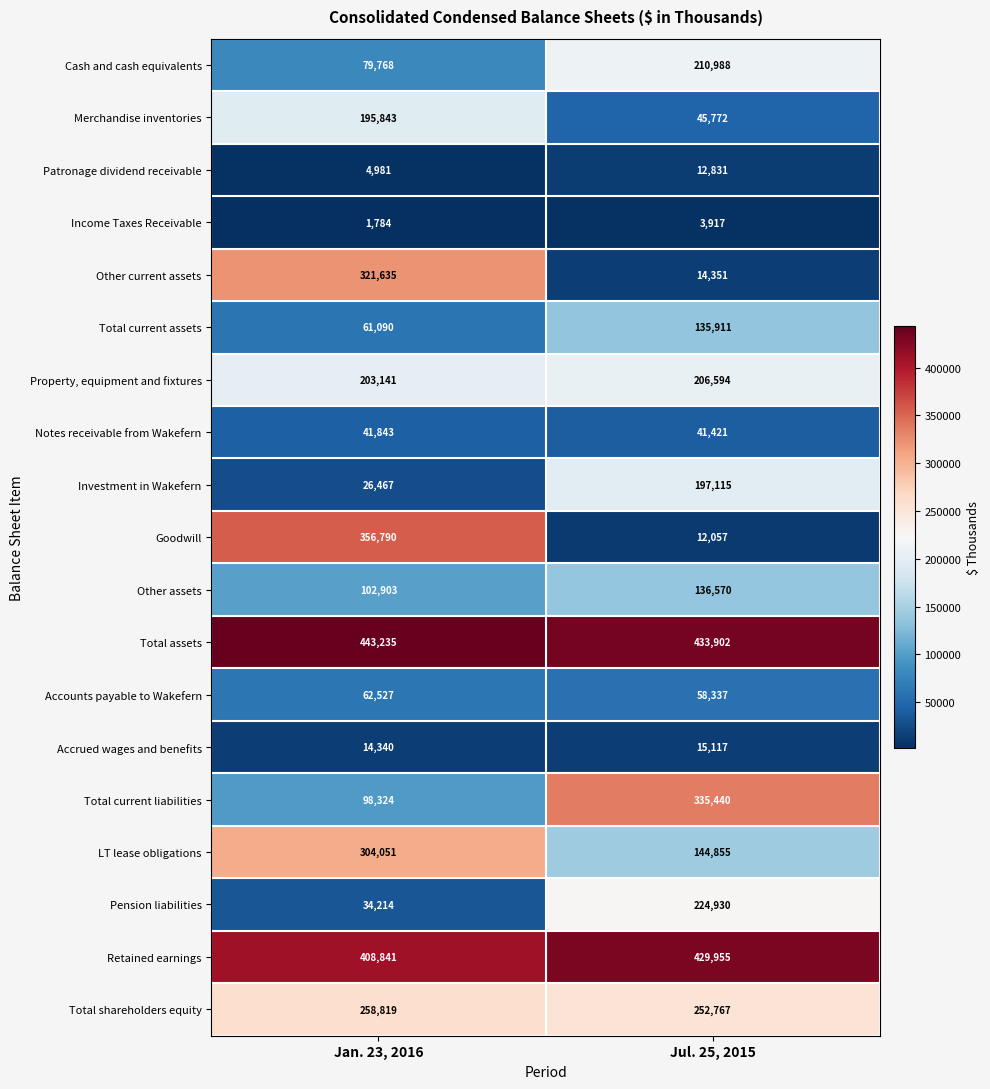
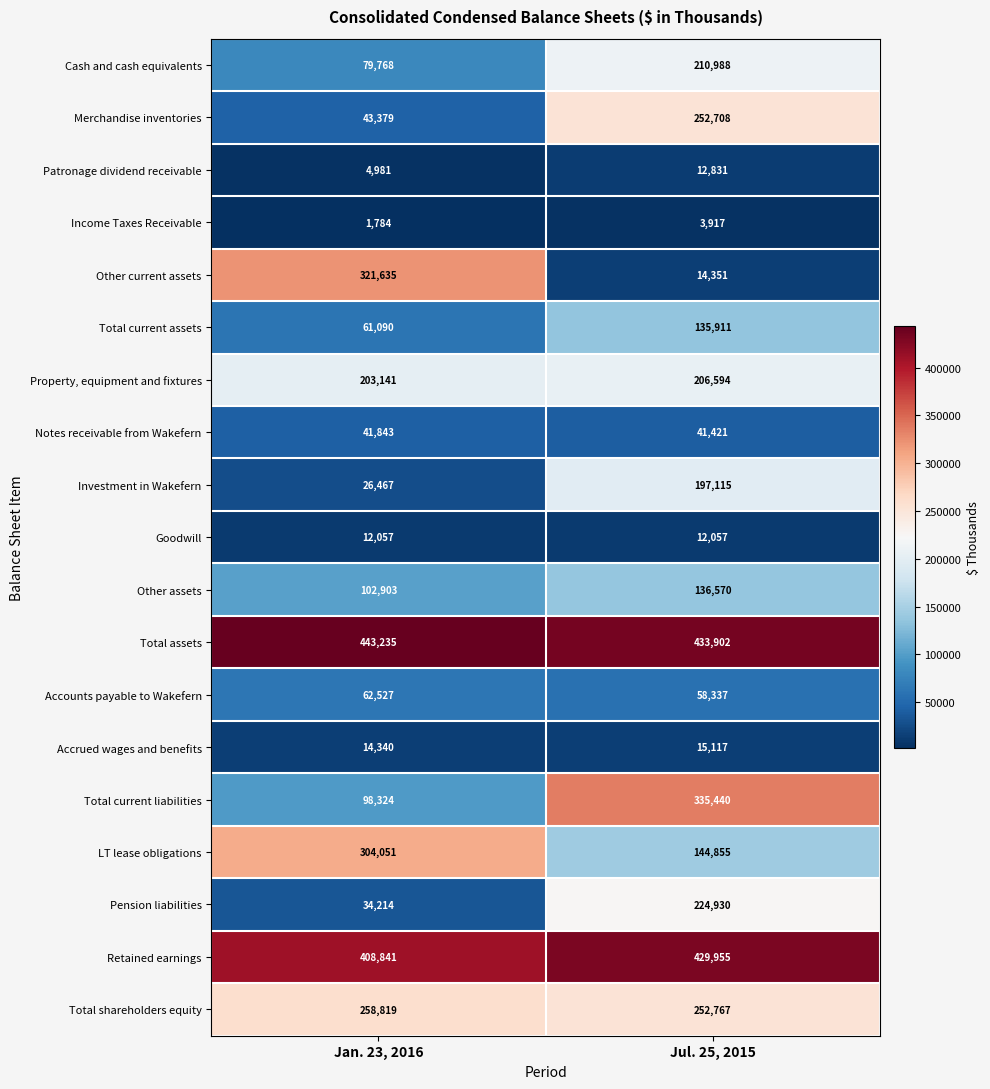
Merchandise inventories, Jan. 23, 2016: 195,843 -> 43,379
Merchandise inventories, Jul. 25, 2015: 45,772 -> 252,708
Goodwill, Jan. 23, 2016: 356,790 -> 12,057
